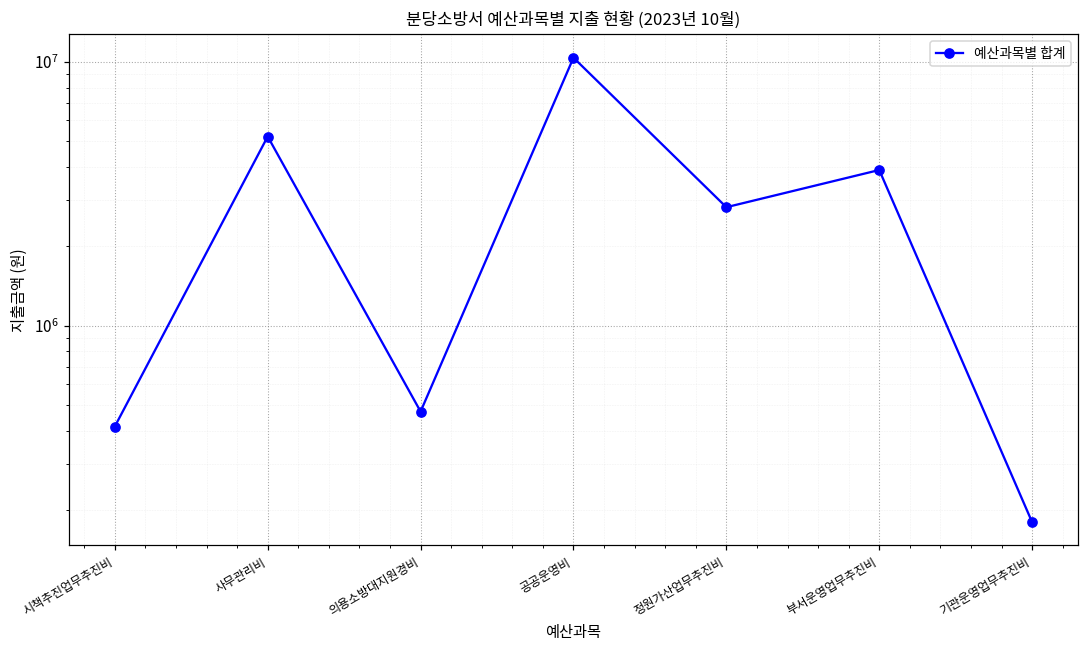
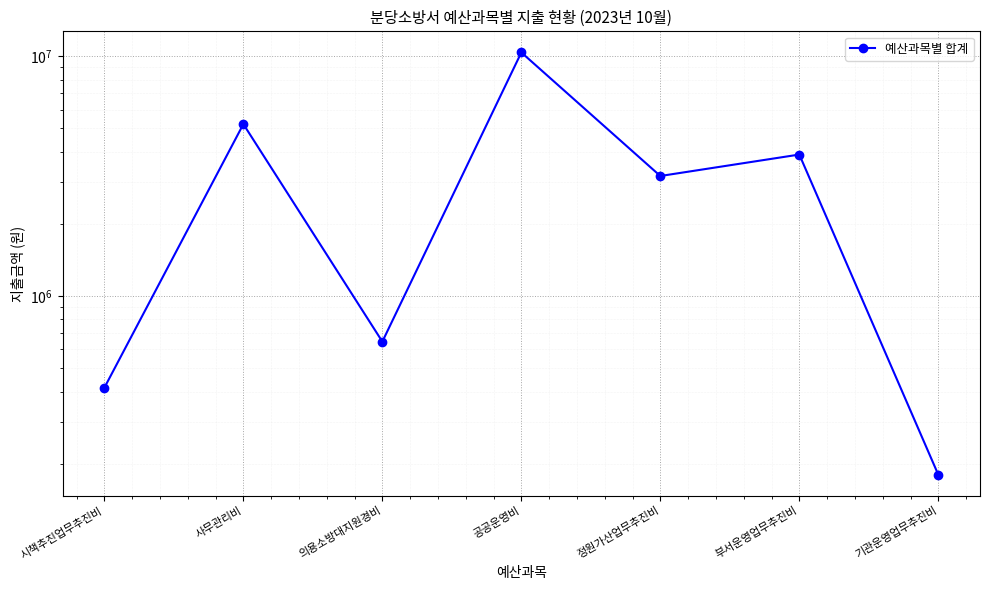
의용소방대지원경비: 470000 -> 650000
정원가산업무추진비: 2800000 -> 3200000
